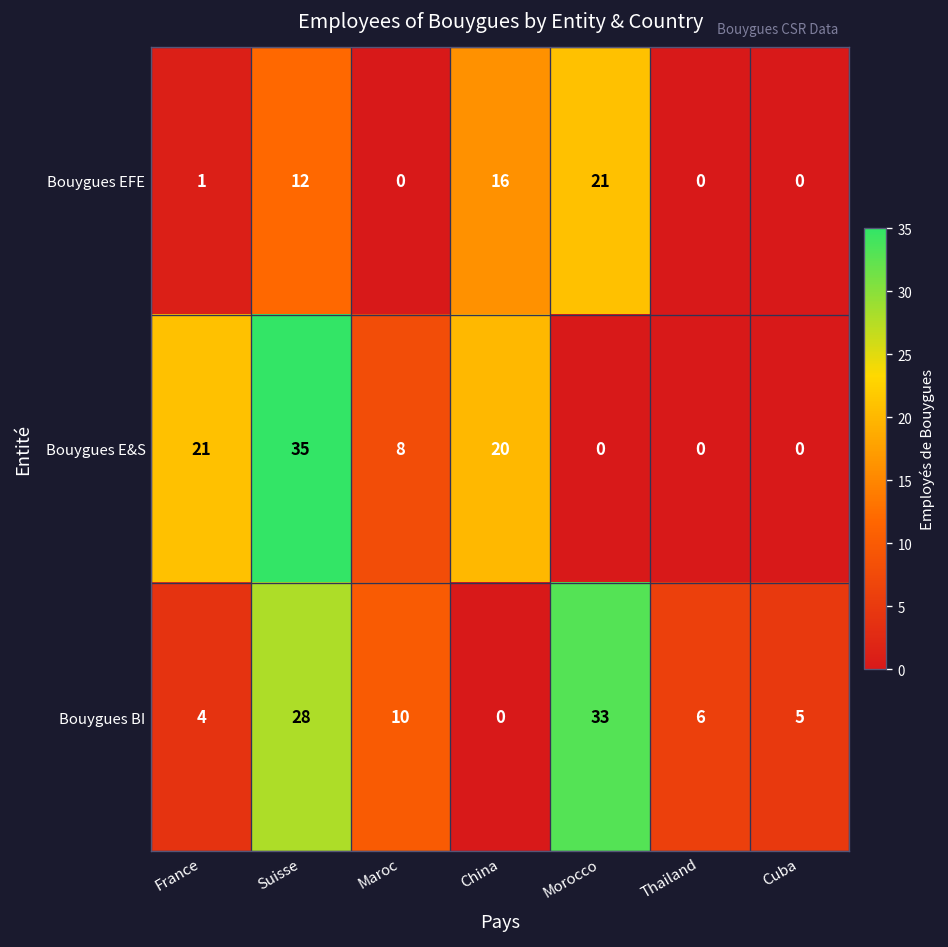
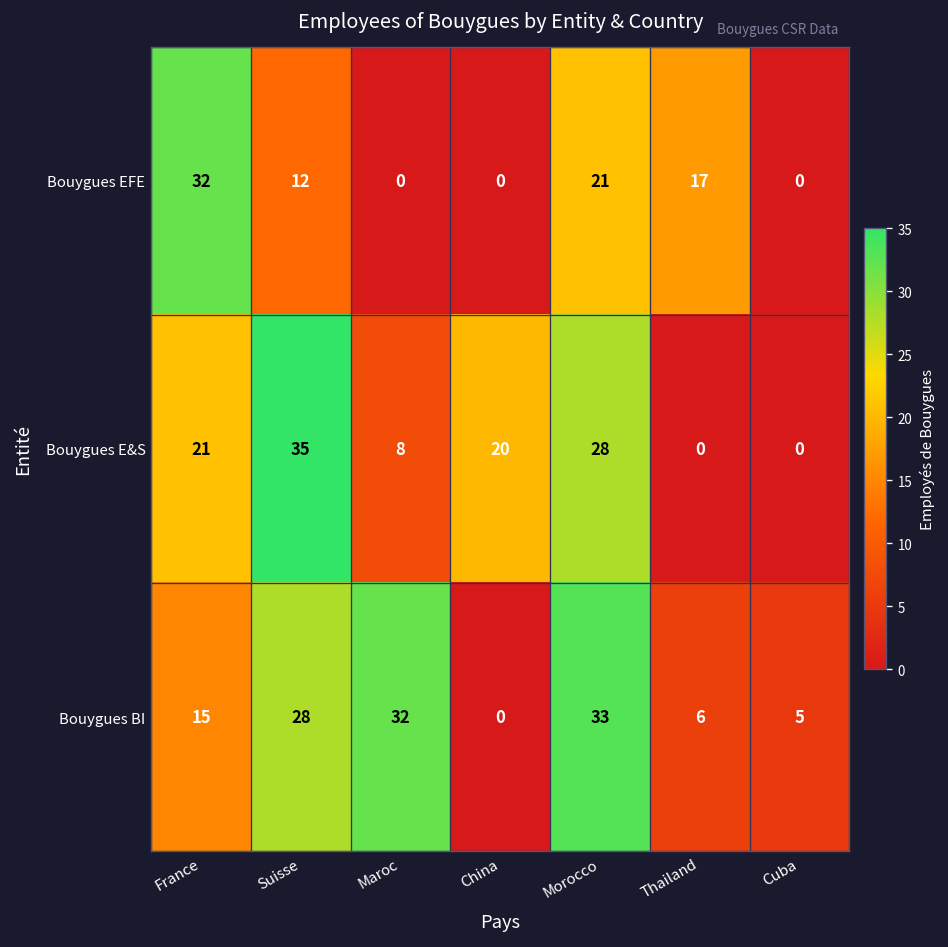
Bouygues EFE, France: 1 -> 32
Bouygues EFE, China: 16 -> 0
Bouygues EFE, Thailand: 0 -> 17
Bouygues E&S, Morocco: 0 -> 28
Bouygues BI, France: 4 -> 15
Bouygues BI, Maroc: 10 -> 32
